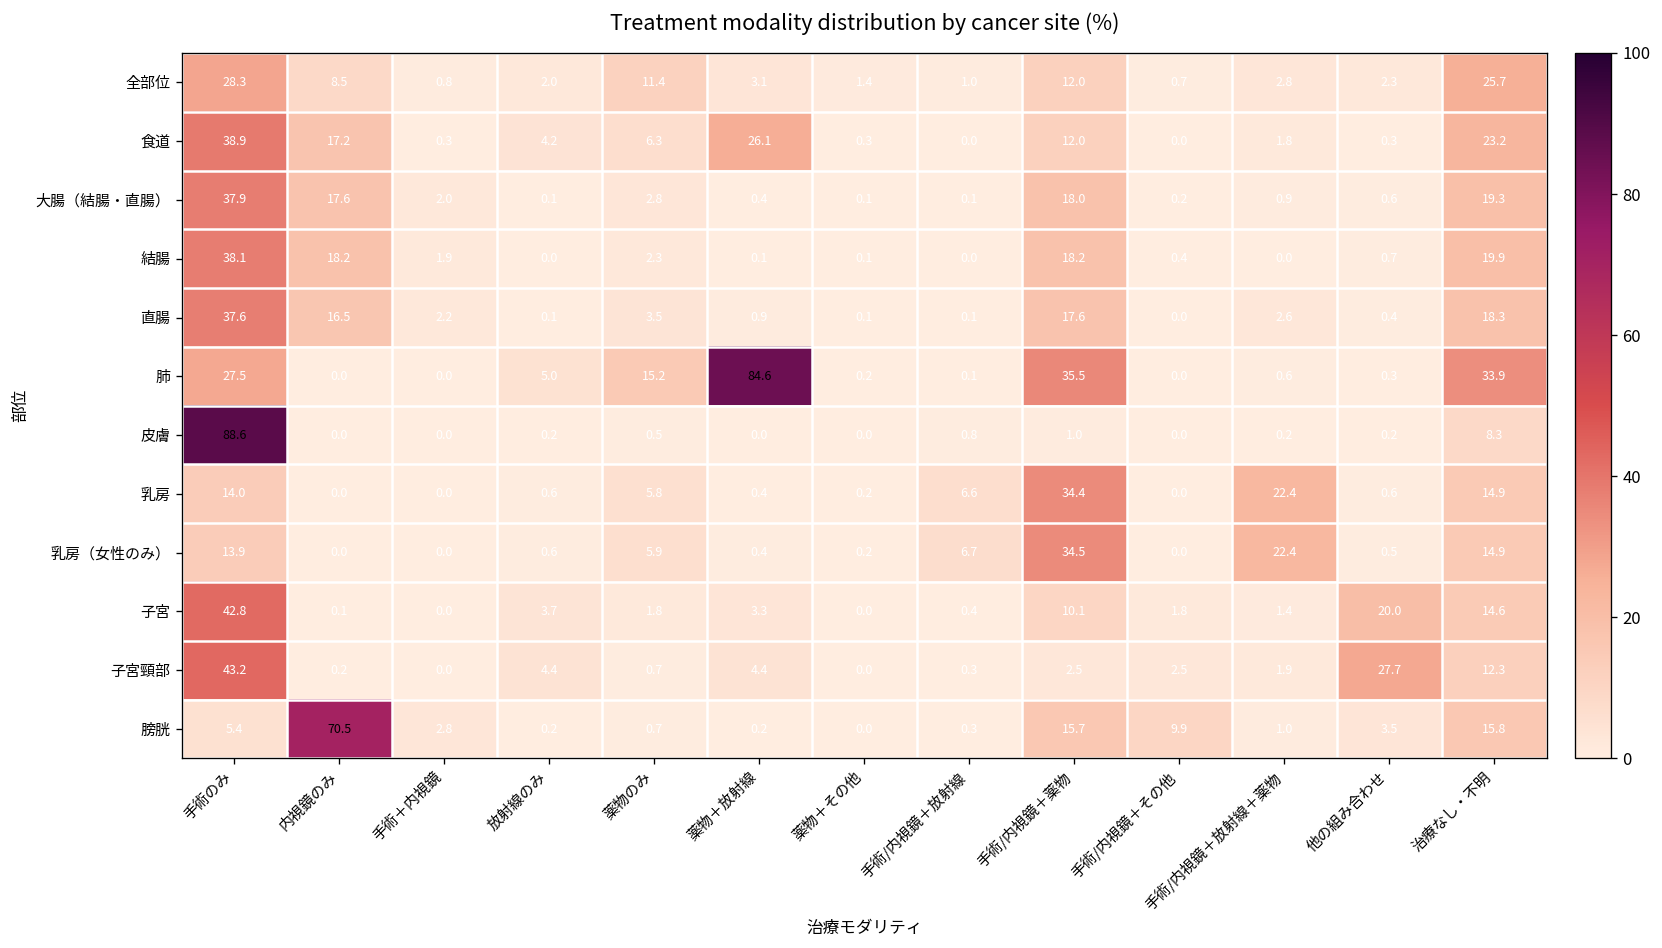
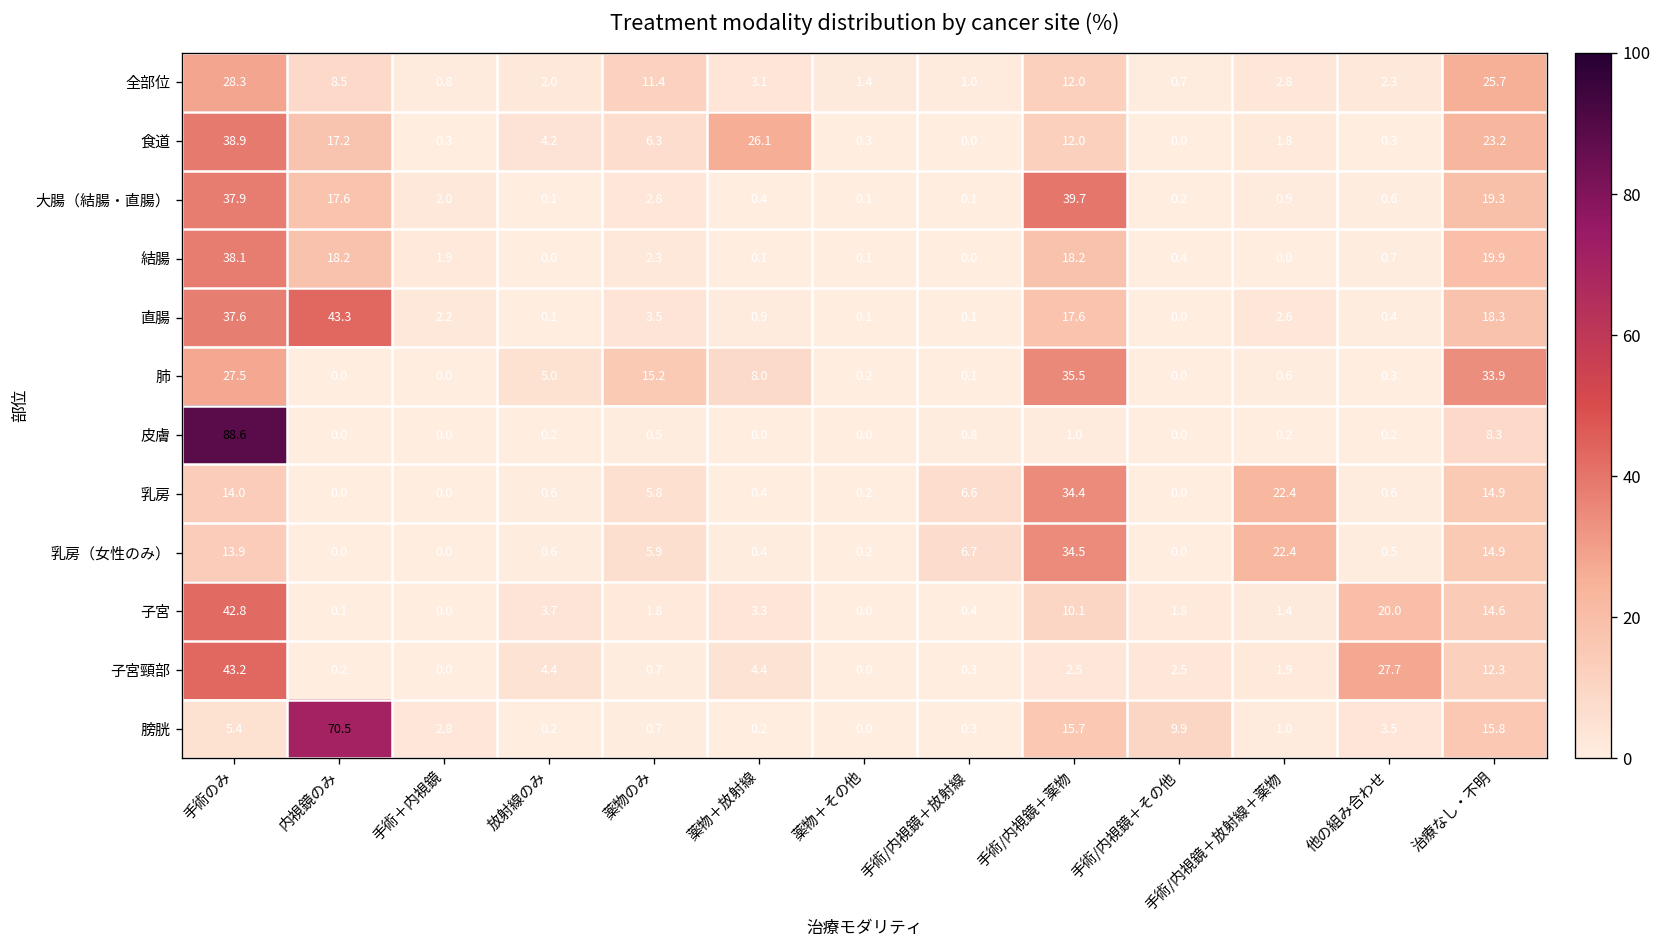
大腸（結腸・直腸）, 手術/内視鏡＋薬物: 18.0 -> 39.7
直腸, 内視鏡のみ: 16.5 -> 43.3
肺, 薬物＋放射線: 84.6 -> 8.0
